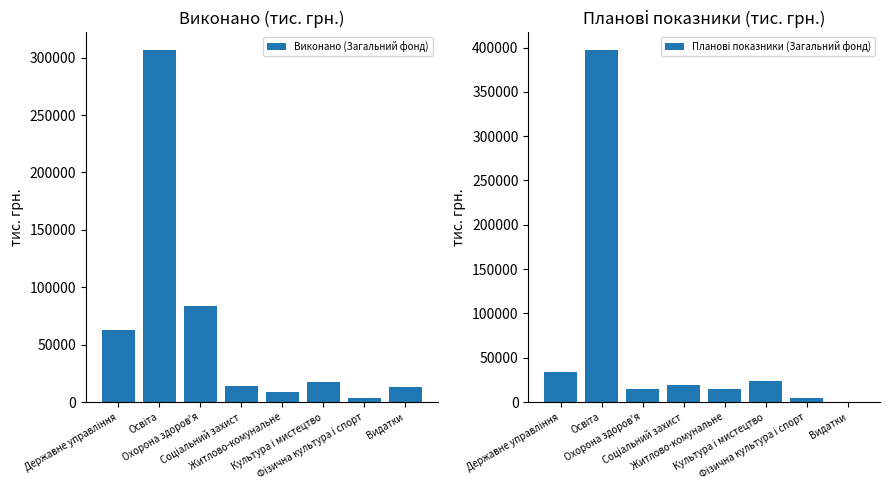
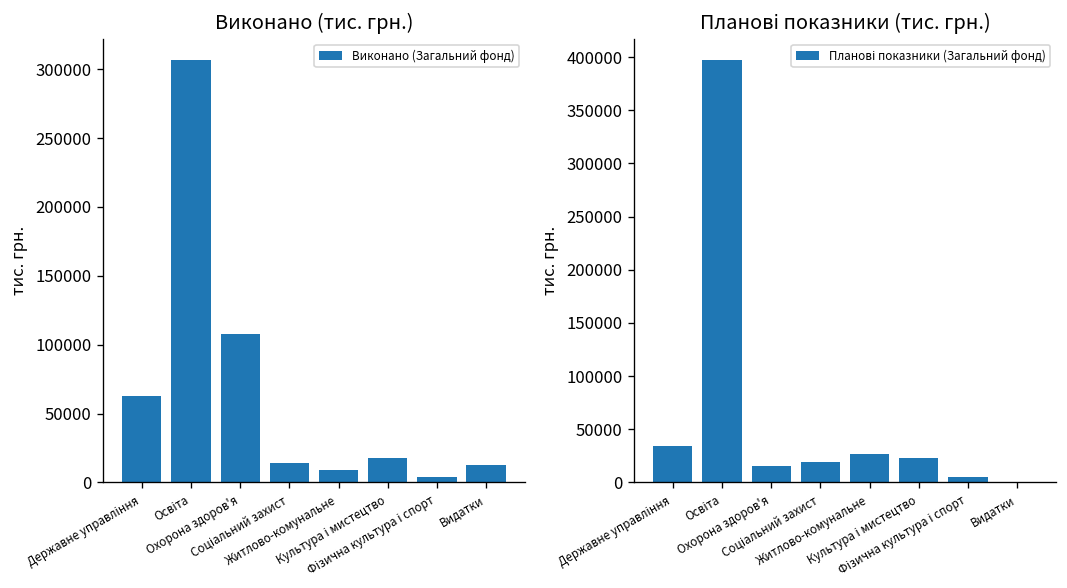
Виконано (тис. грн.), Охорона здоров'я: 84000 -> 108000
Планові показники (тис. грн.), Житлово-комунальне: 10000 -> 30000
